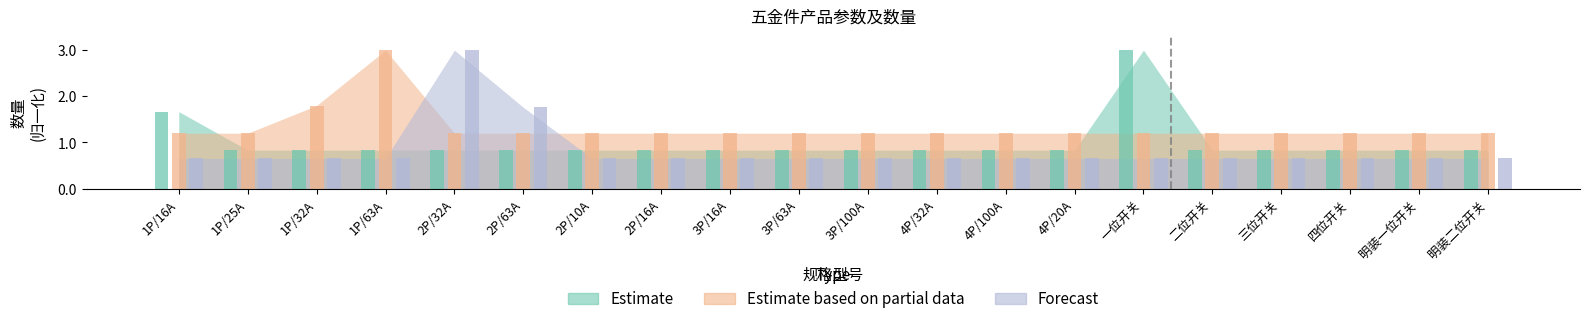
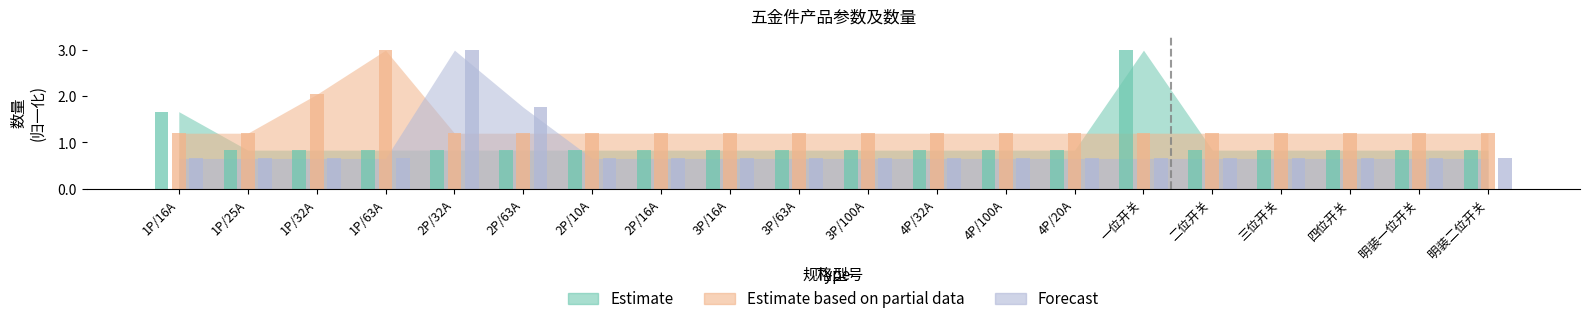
Estimate based on partial data, 1P/32A: 1.8 -> 2.0
